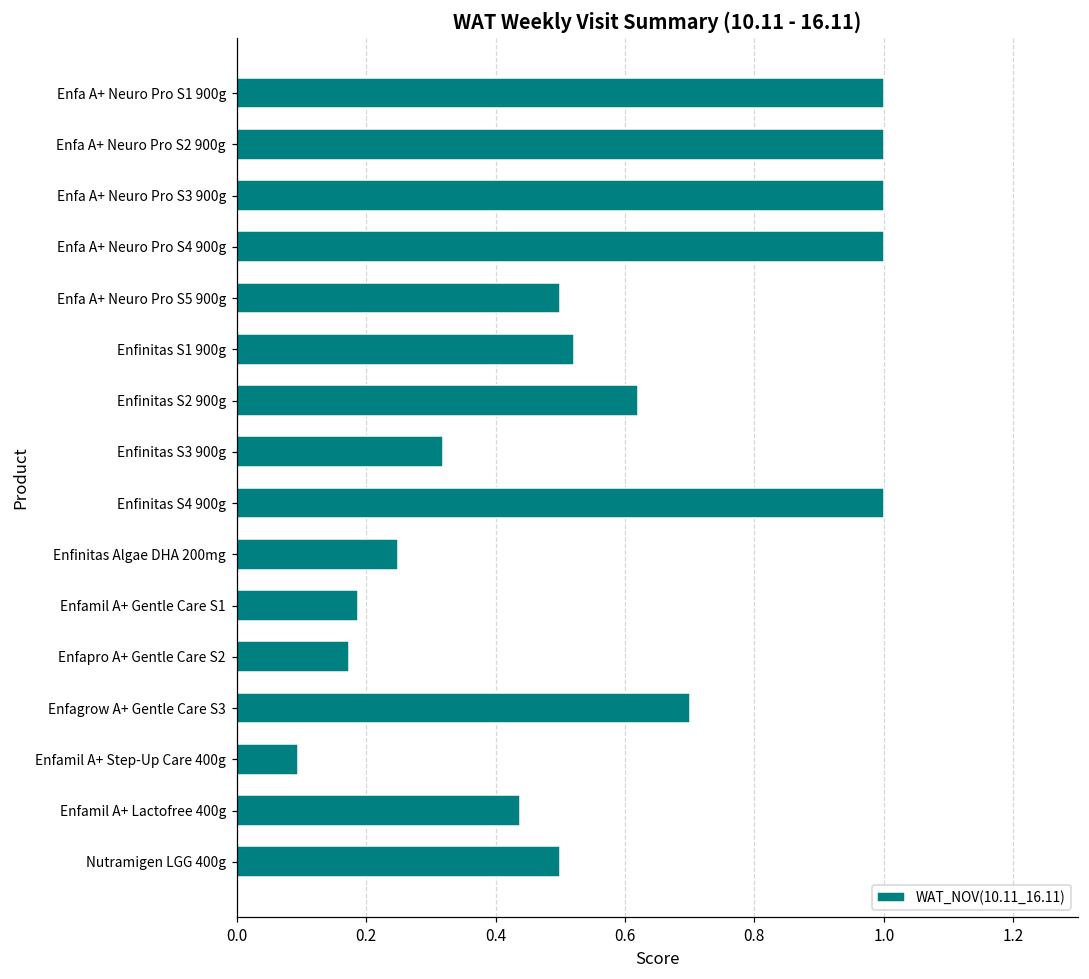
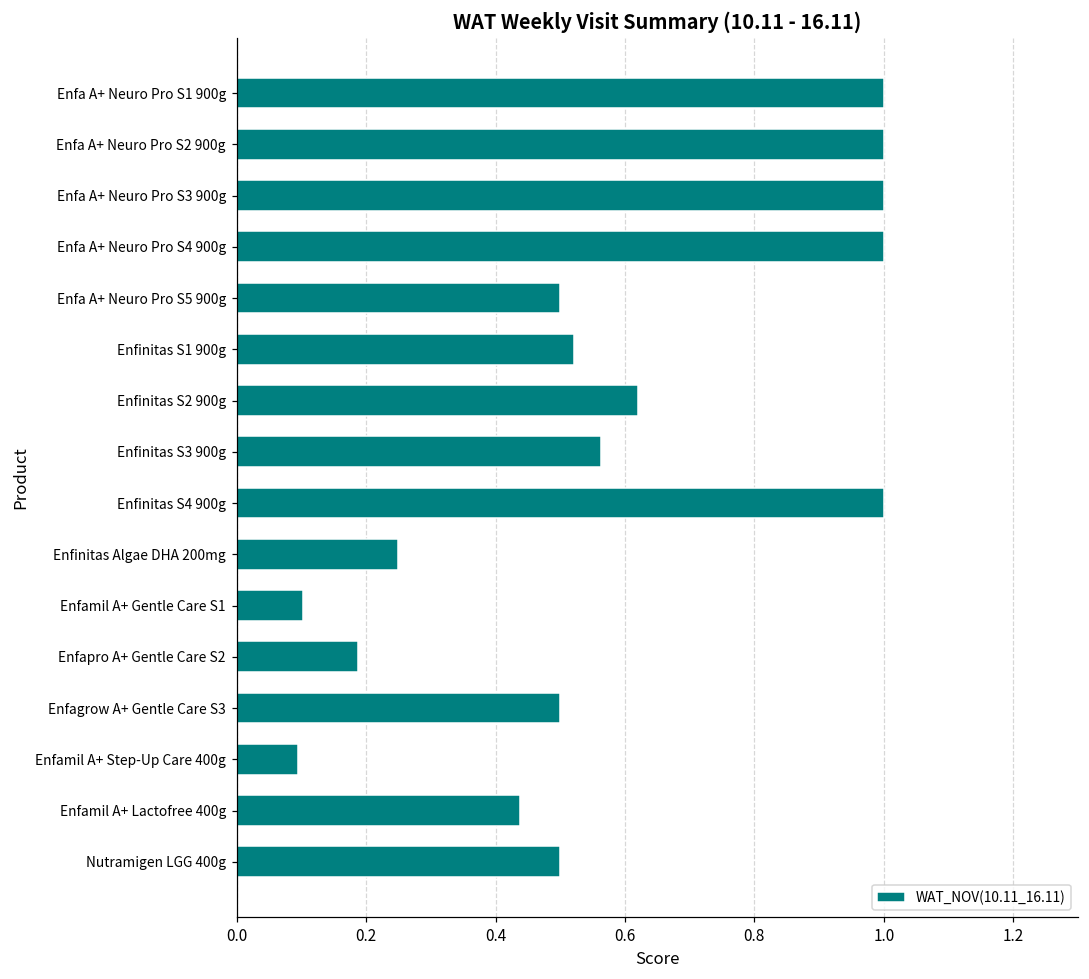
Enfinitas S3 900g: 0.32 -> 0.56
Enfamil A+ Gentle Care S1: 0.19 -> 0.10
Enfapro A+ Gentle Care S2: 0.17 -> 0.19
Enfagrow A+ Gentle Care S3: 0.7 -> 0.5
